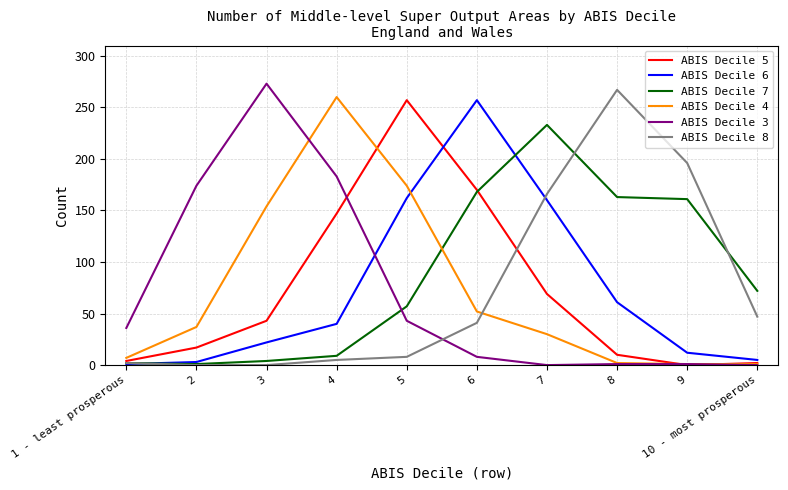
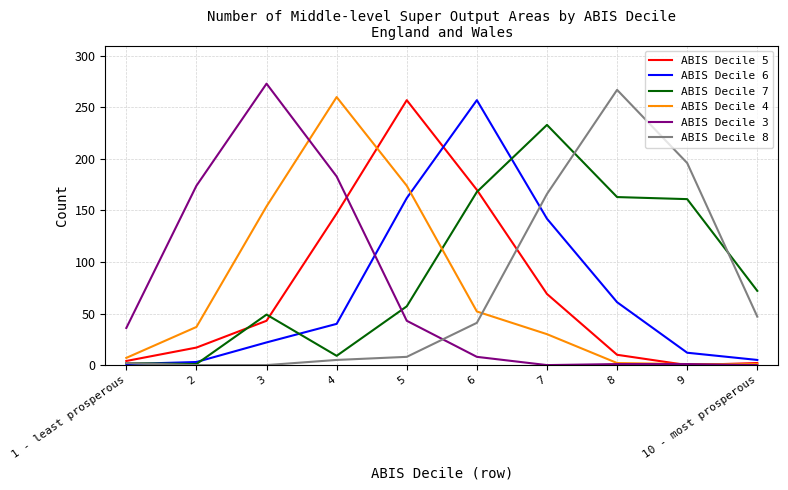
ABIS Decile 7, 3: 4 -> 49
ABIS Decile 6, 7: 160 -> 142
